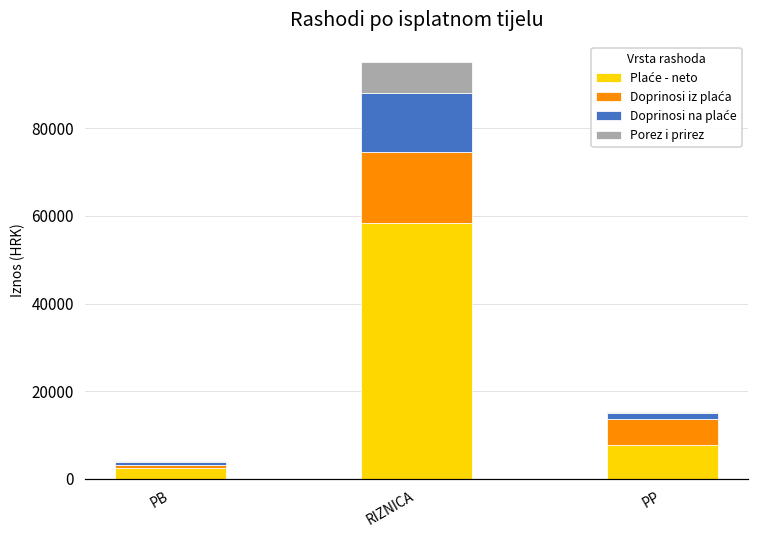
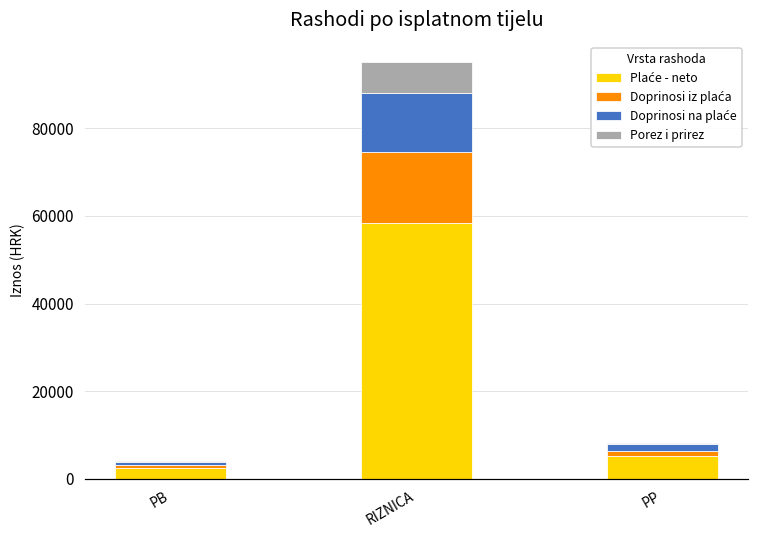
Plaće - neto, PP: 8000 -> 5000
Doprinosi iz plaća, PP: 6000 -> 1000
